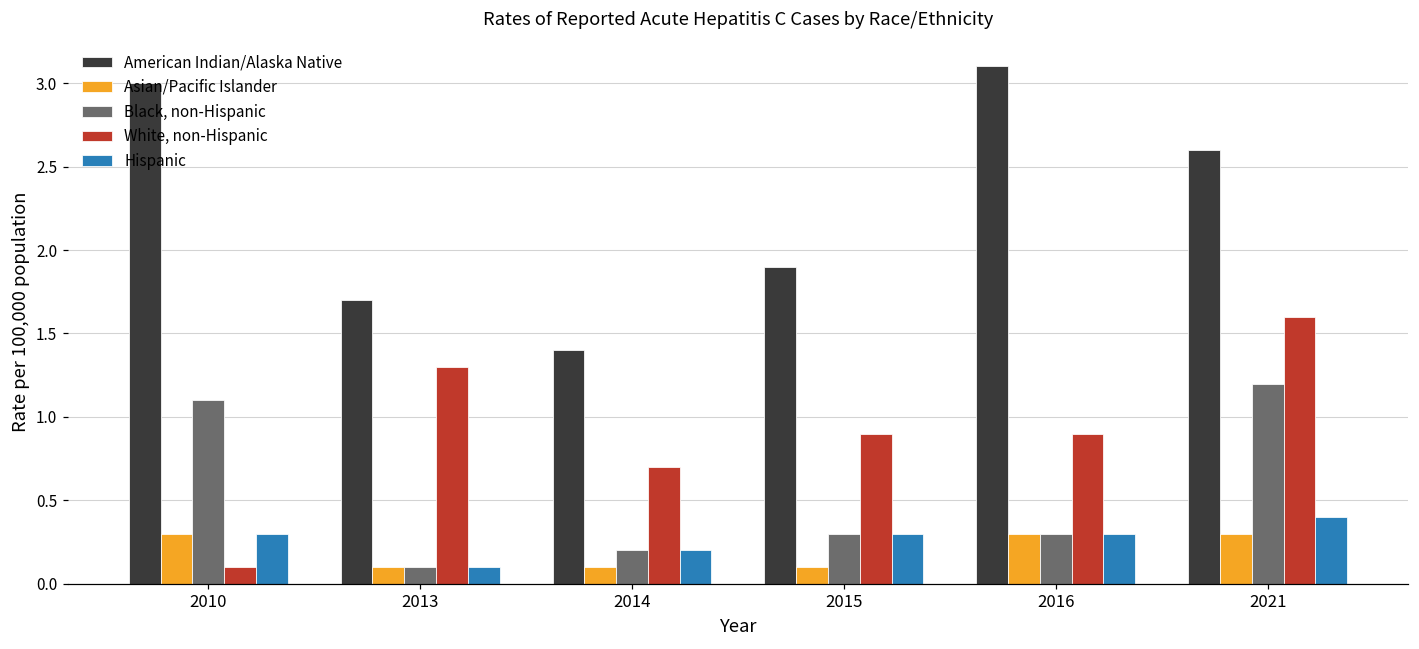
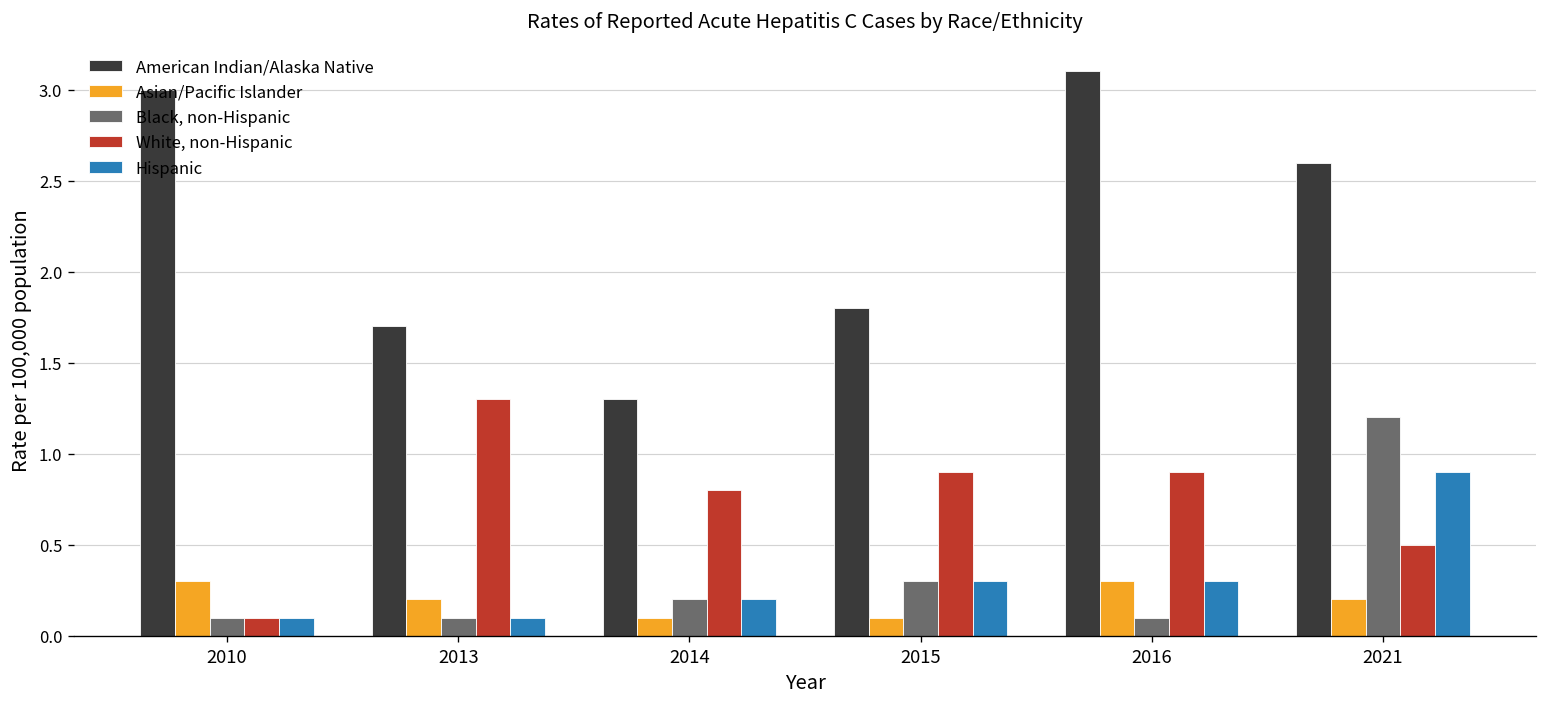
Black, non-Hispanic, 2010: 1.1 -> 0.1
Hispanic, 2010: 0.3 -> 0.1
Asian/Pacific Islander, 2013: 0.1 -> 0.2
American Indian/Alaska Native, 2014: 1.4 -> 1.3
White, non-Hispanic, 2014: 0.7 -> 0.8
American Indian/Alaska Native, 2015: 1.9 -> 1.8
Black, non-Hispanic, 2016: 0.3 -> 0.1
Asian/Pacific Islander, 2021: 0.3 -> 0.2
White, non-Hispanic, 2021: 1.6 -> 0.5
Hispanic, 2021: 0.4 -> 0.9
